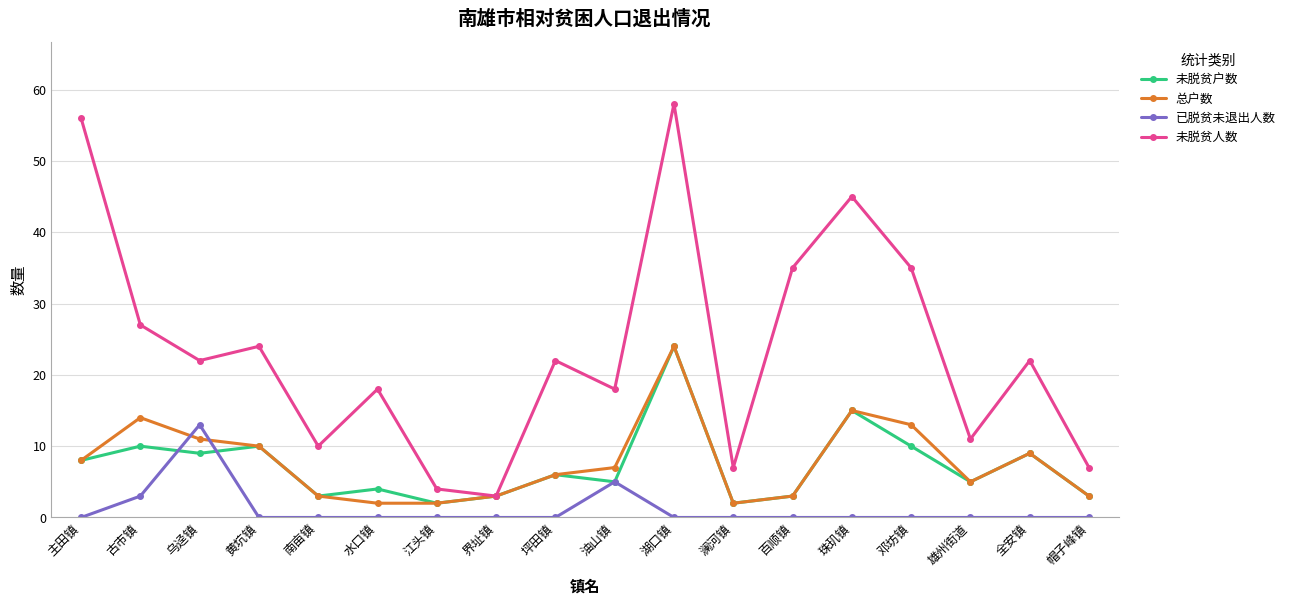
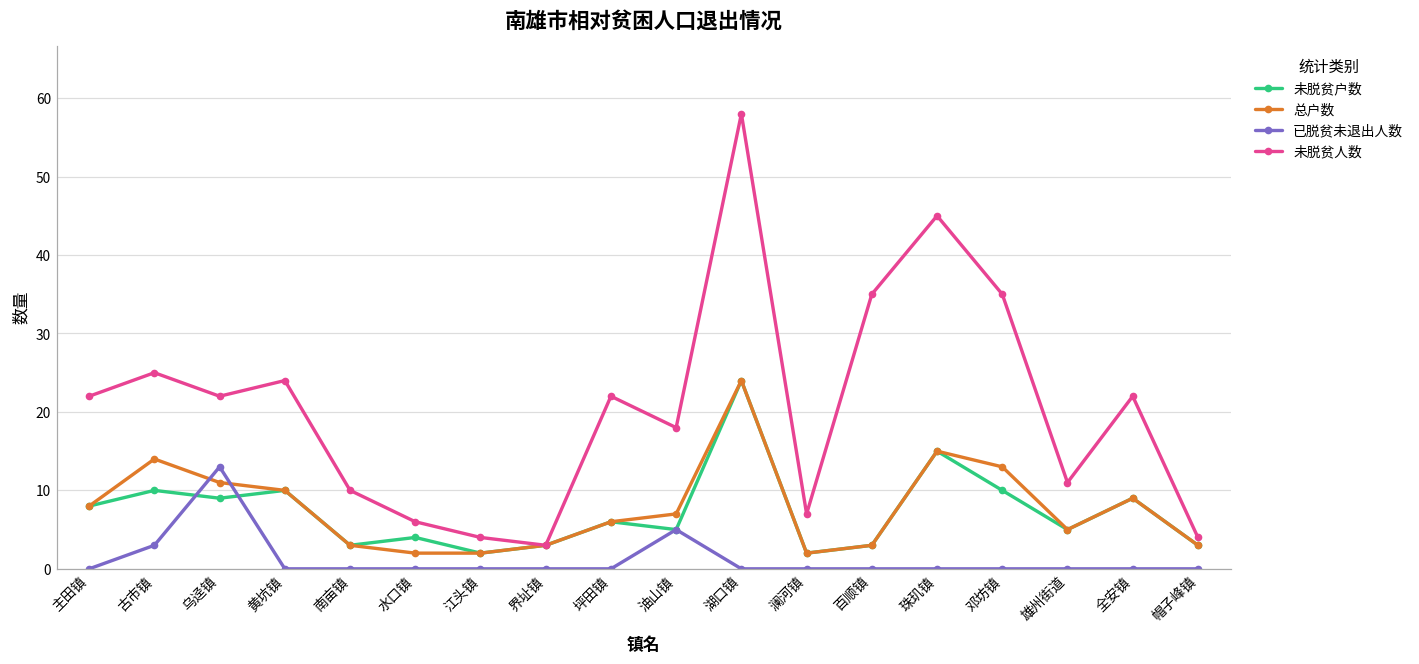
未脱贫人数, 主田镇: 56 -> 22
未脱贫人数, 古市镇: 27 -> 25
未脱贫人数, 水口镇: 18 -> 6
未脱贫人数, 帽子峰镇: 7 -> 4
